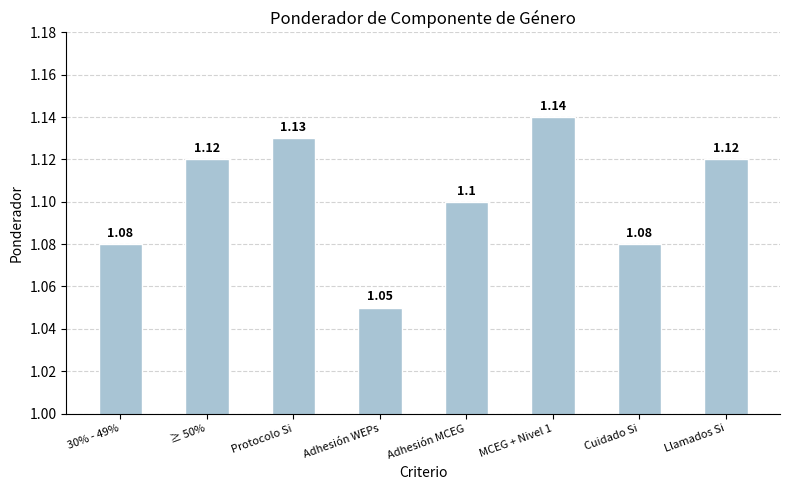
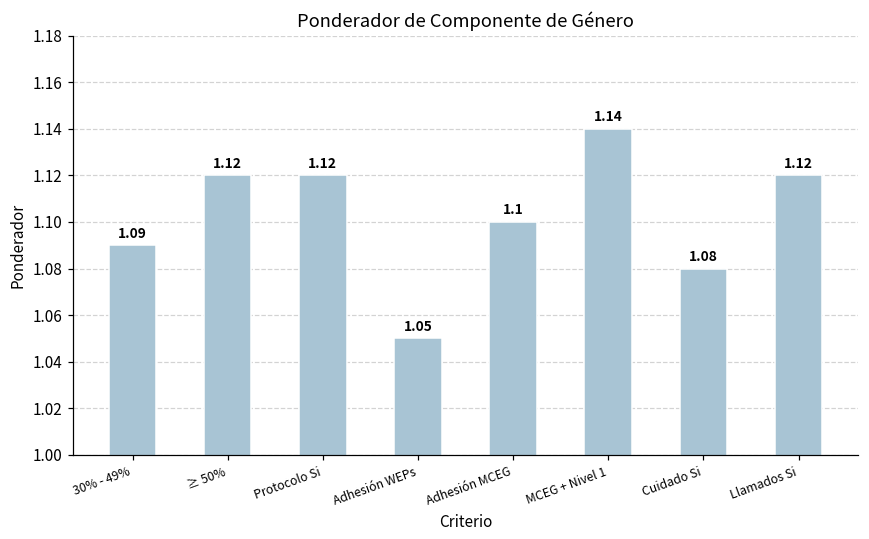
30% - 49%: 1.08 -> 1.09
Protocolo Si: 1.13 -> 1.12
